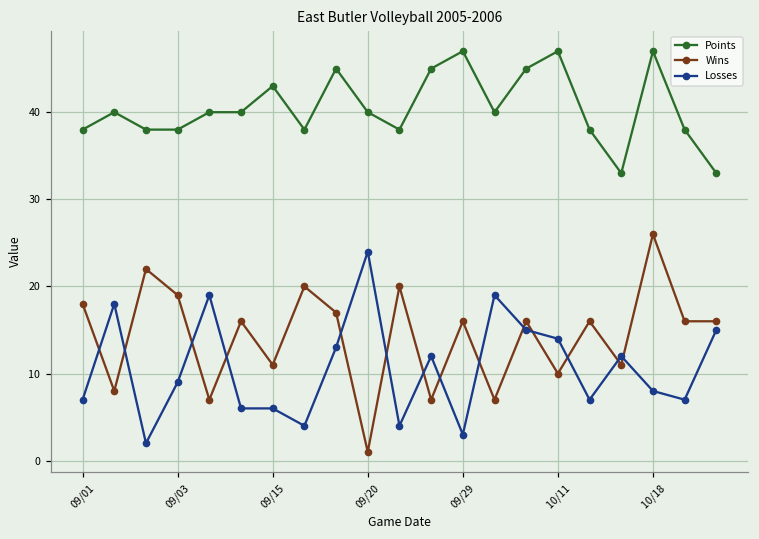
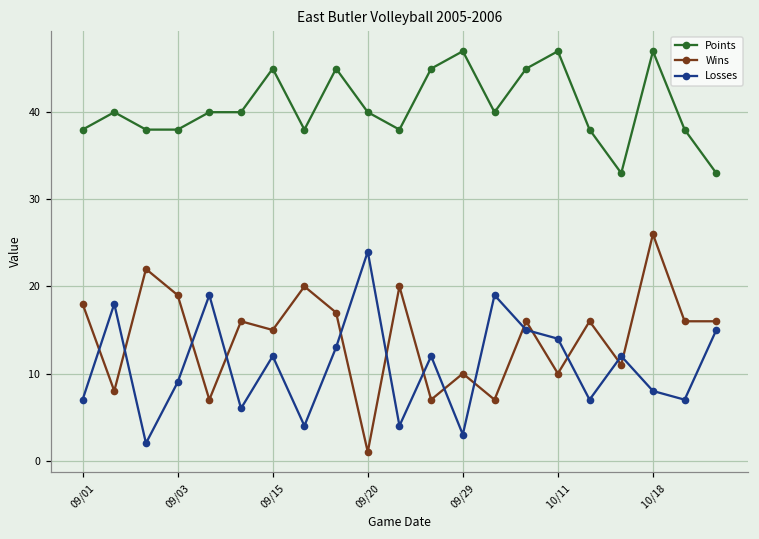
Points, 09/15: 43 -> 45
Wins, 09/15: 11 -> 15
Losses, 09/15: 6 -> 12
Wins, 09/29: 16 -> 10
